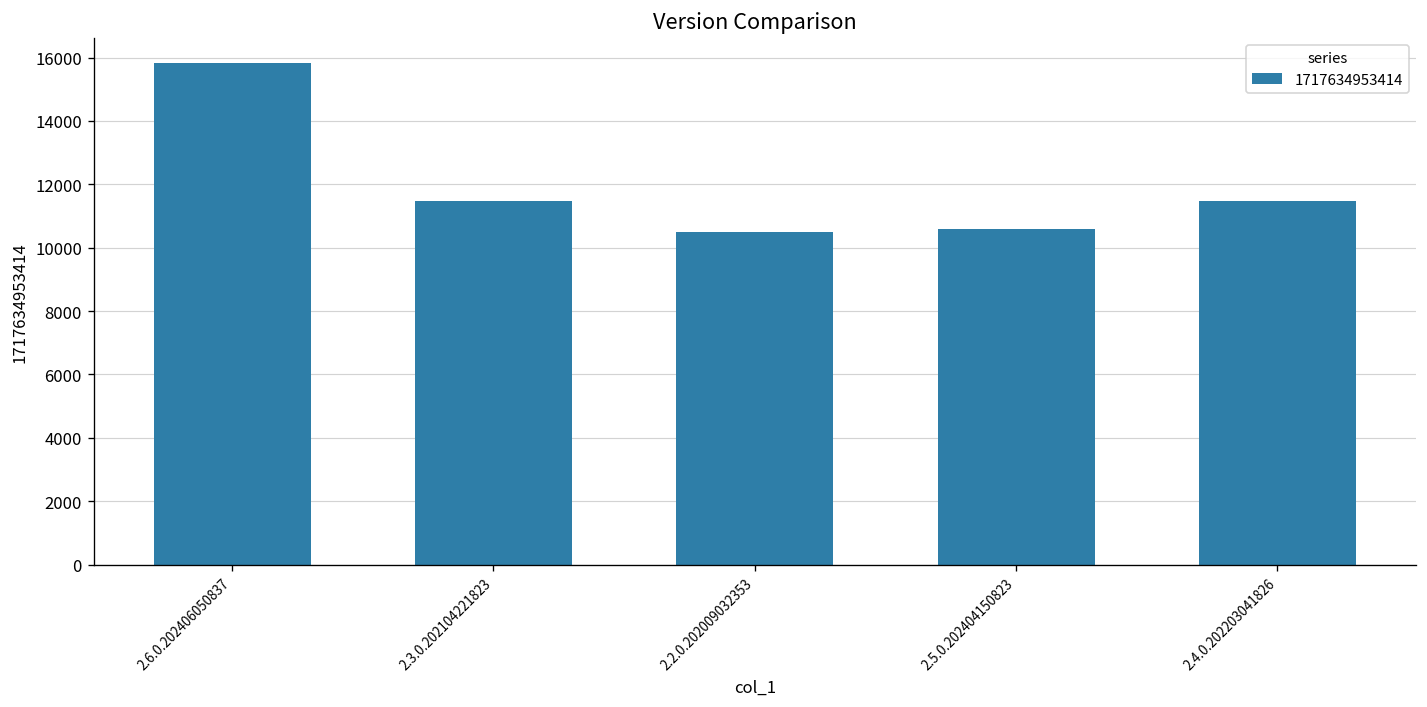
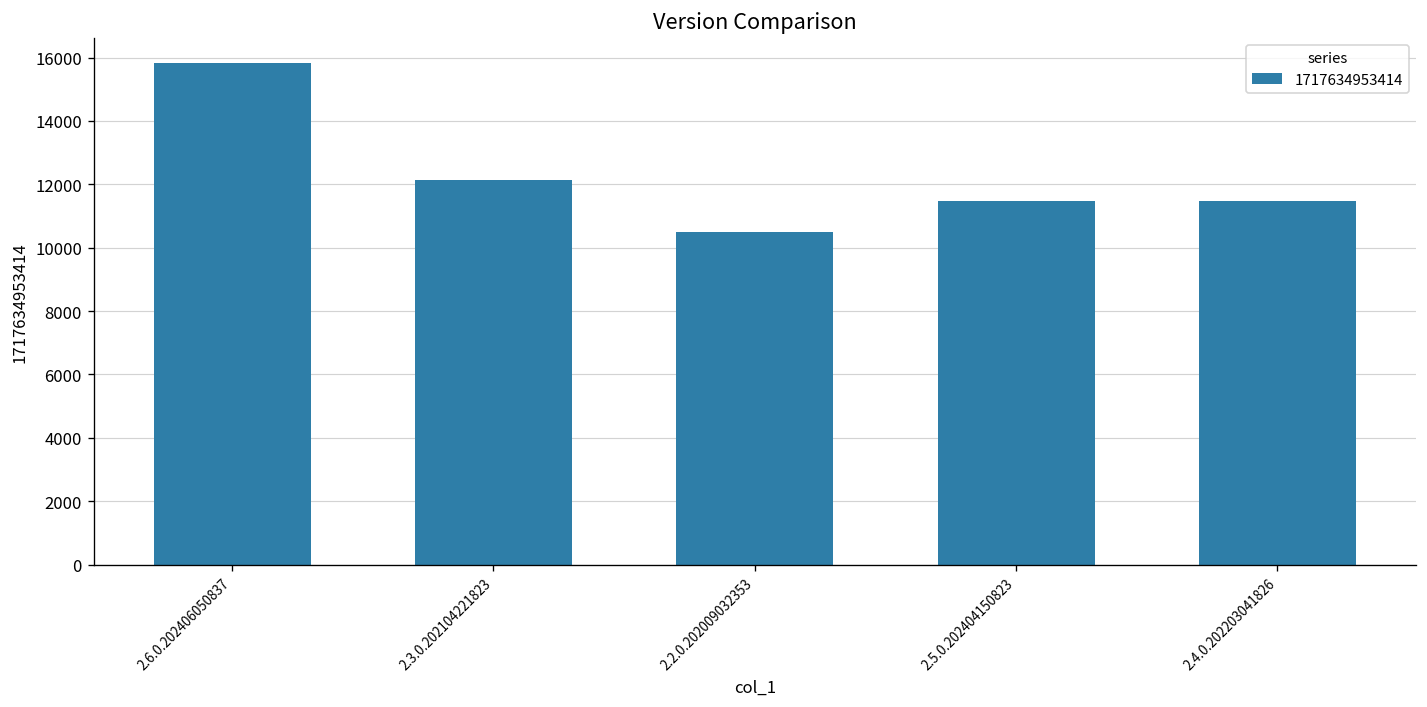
2.3.0.202104221823: 11500 -> 12200
2.5.0.202404150823: 10600 -> 11500
